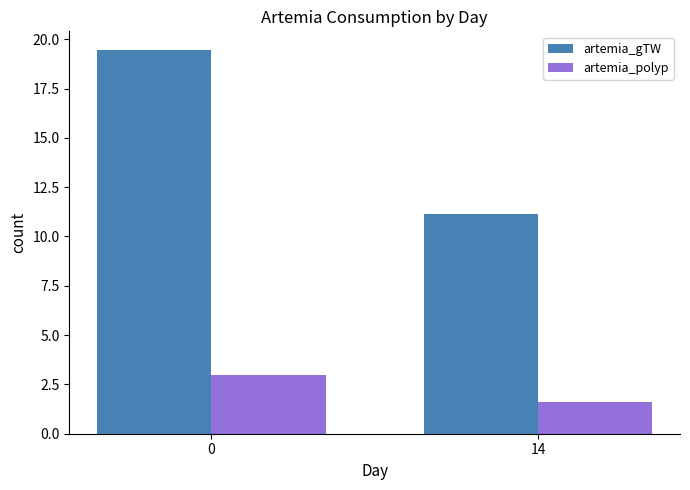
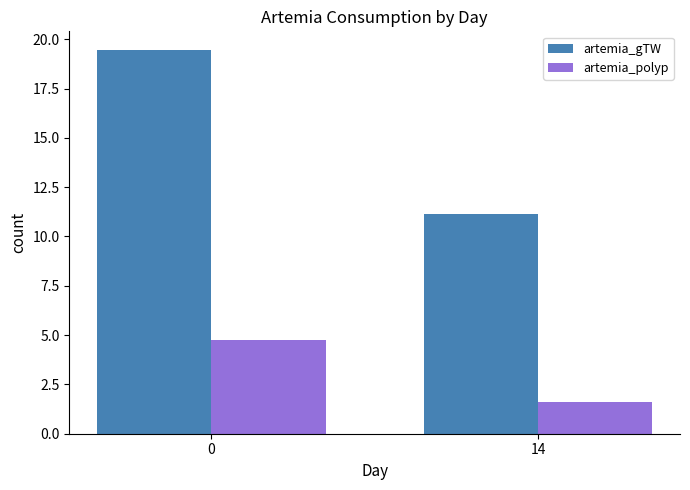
artemia_polyp, 0: 3.0 -> 4.7
